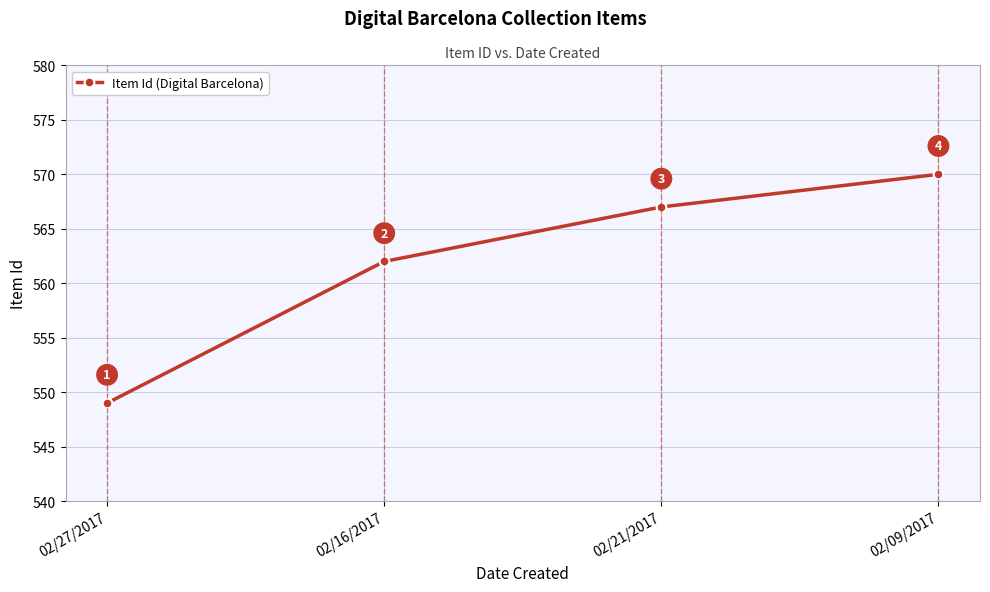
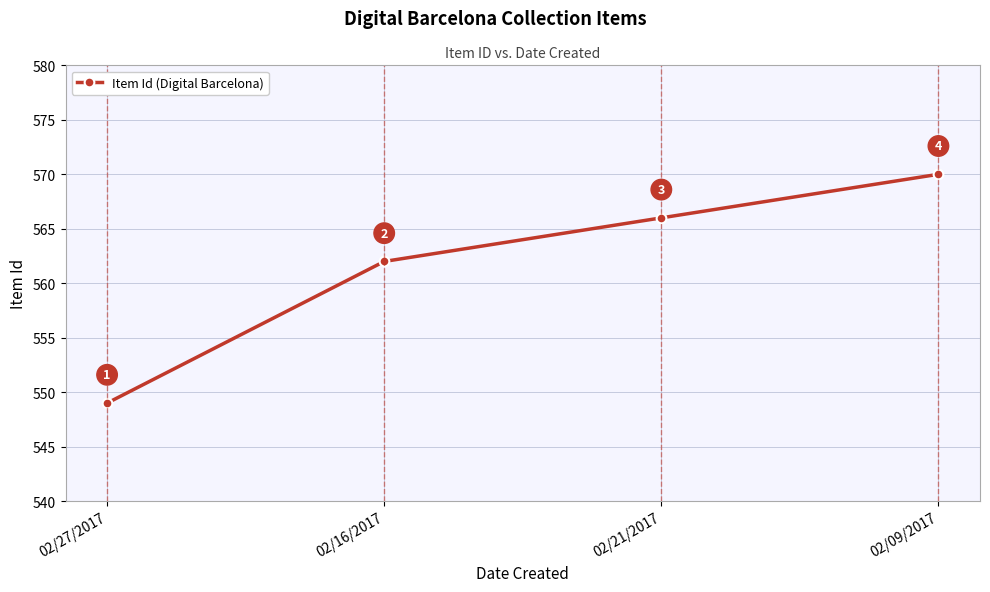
02/21/2017: 567 -> 566
